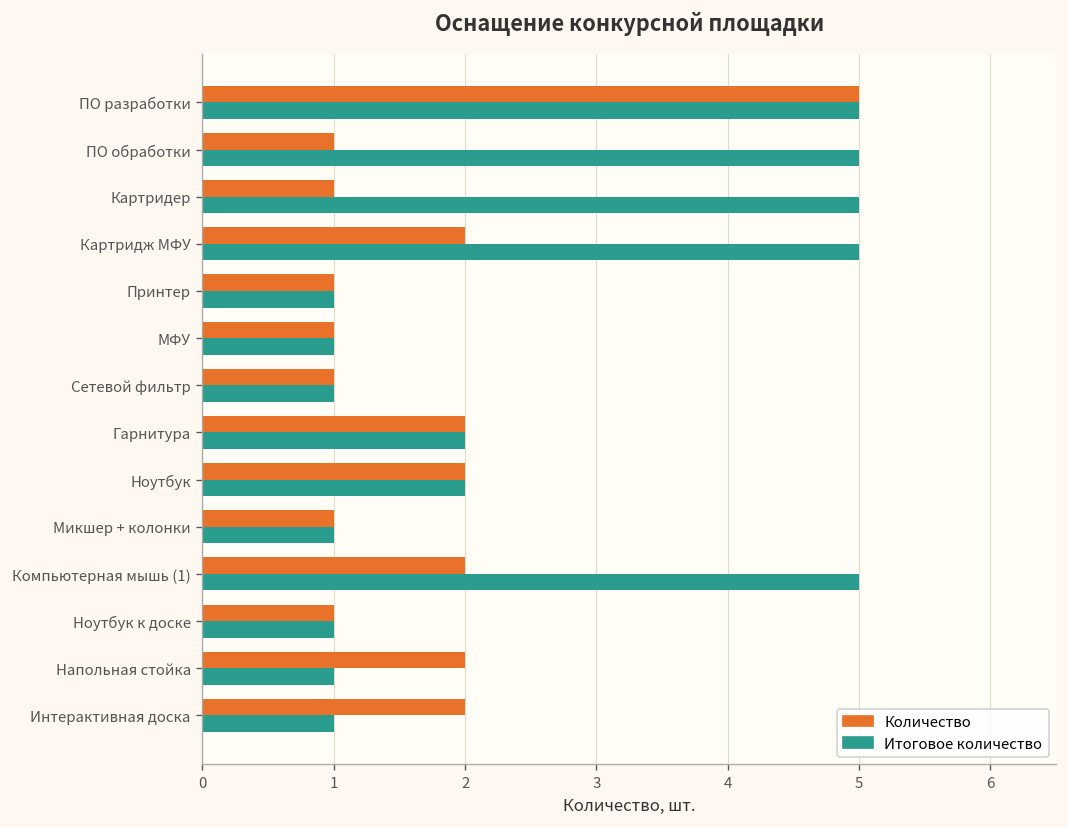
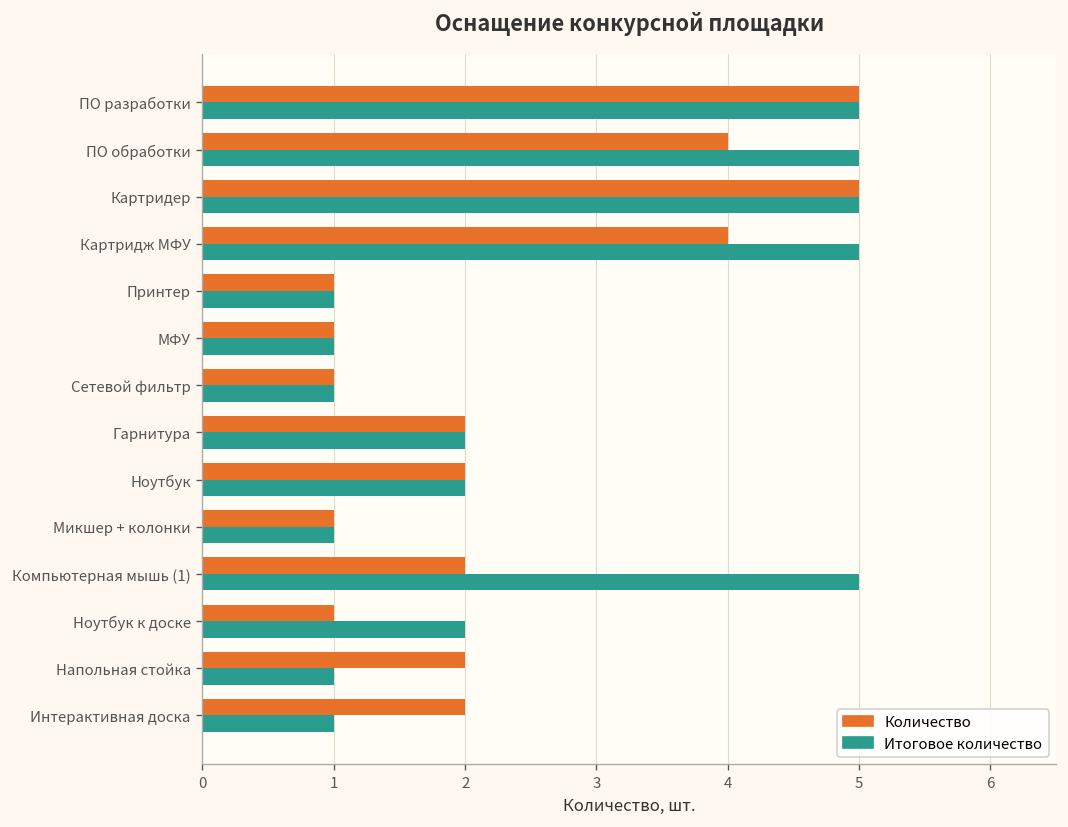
Количество, ПО обработки: 1 -> 4
Количество, Картридер: 1 -> 5
Количество, Картридж МФУ: 2 -> 4
Итоговое количество, Ноутбук к доске: 1 -> 2
